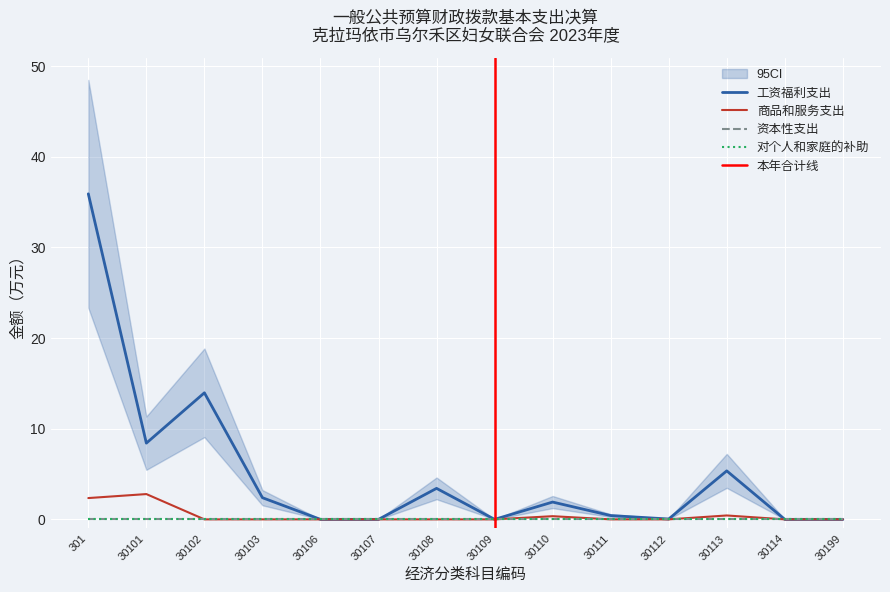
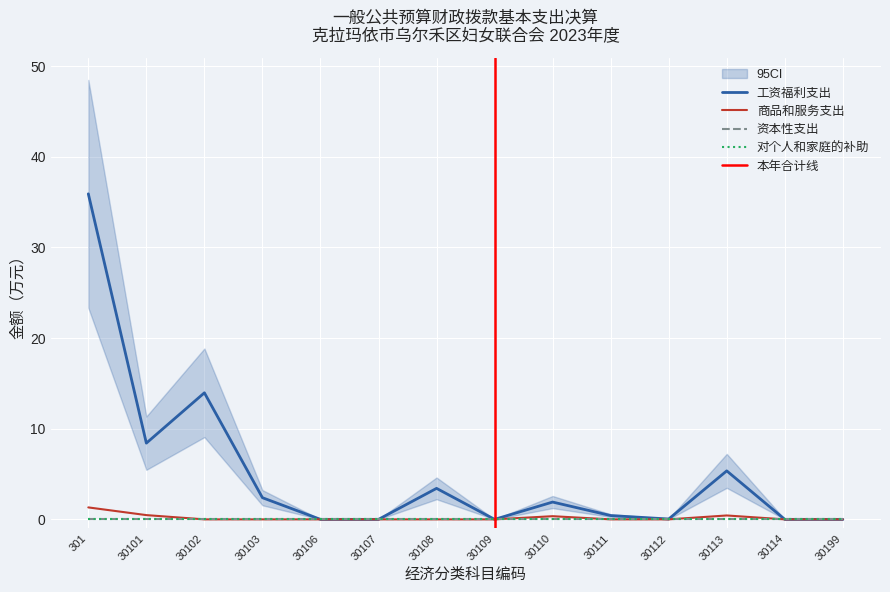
商品和服务支出, 301: 2 -> 1
商品和服务支出, 30101: 3 -> 0
